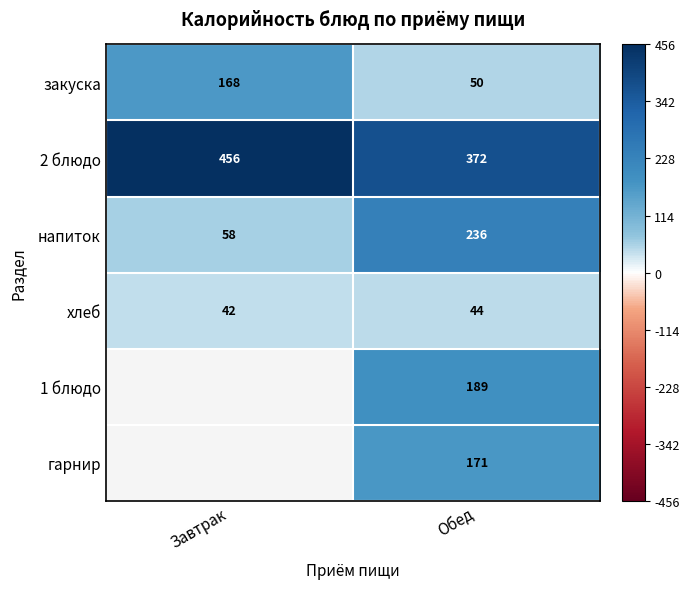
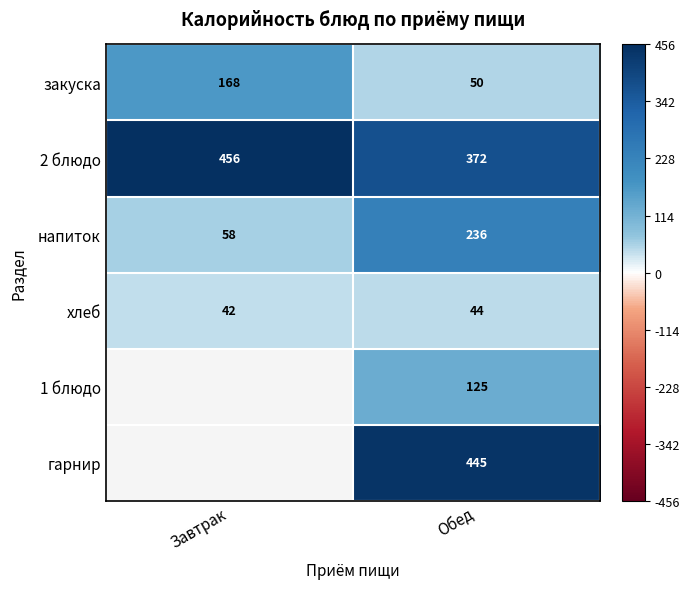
1 блюдо, Обед: 189 -> 125
гарнир, Обед: 171 -> 445
